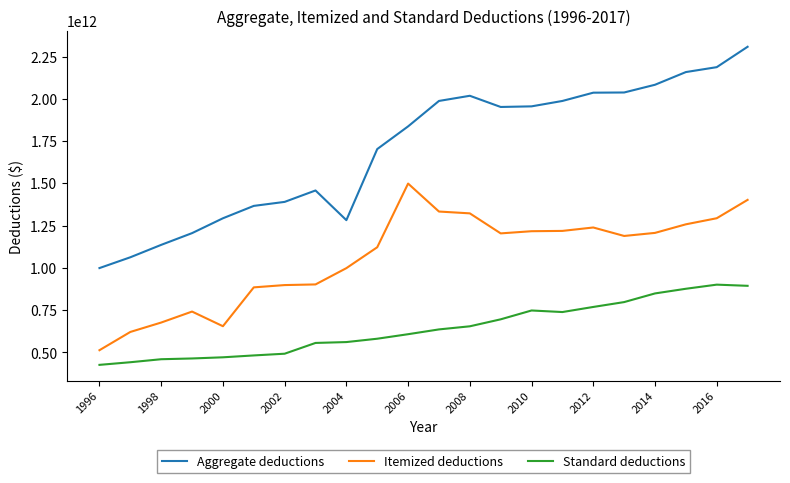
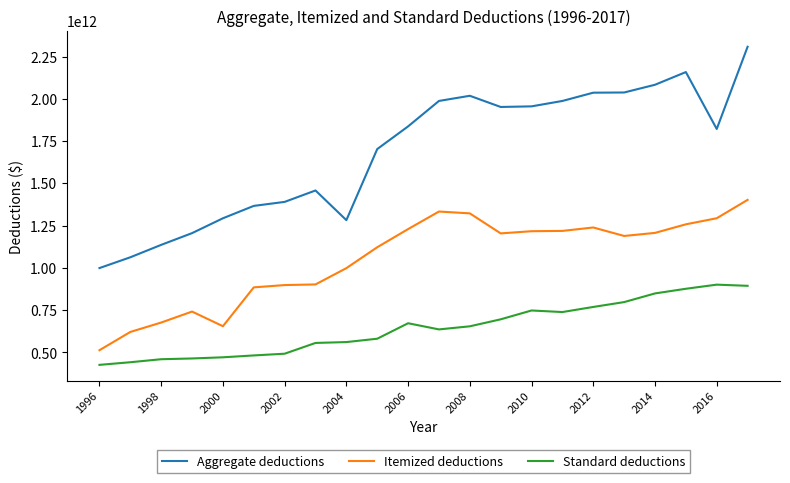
Itemized deductions, 2006: 1500000000000 -> 1230000000000
Standard deductions, 2006: 610000000000 -> 670000000000
Aggregate deductions, 2016: 2190000000000 -> 1820000000000
